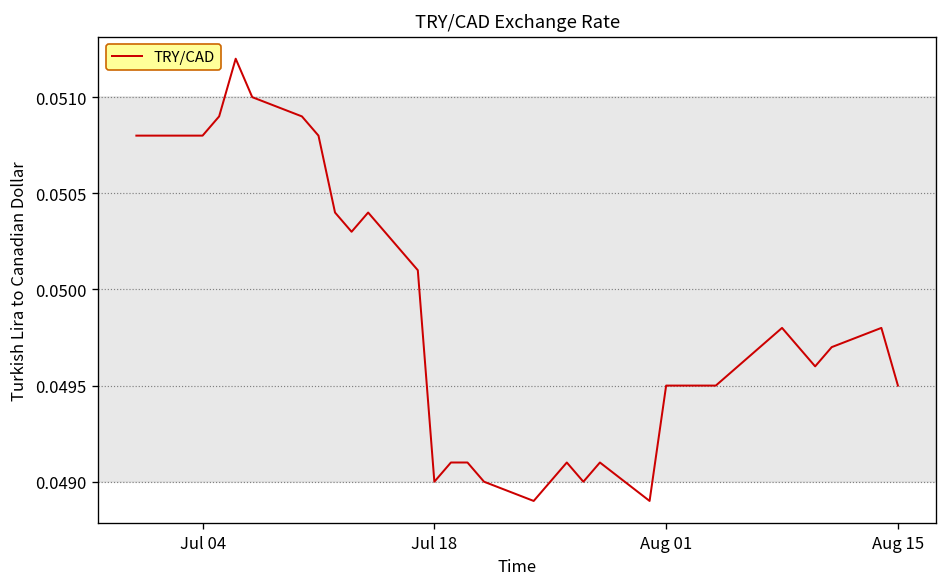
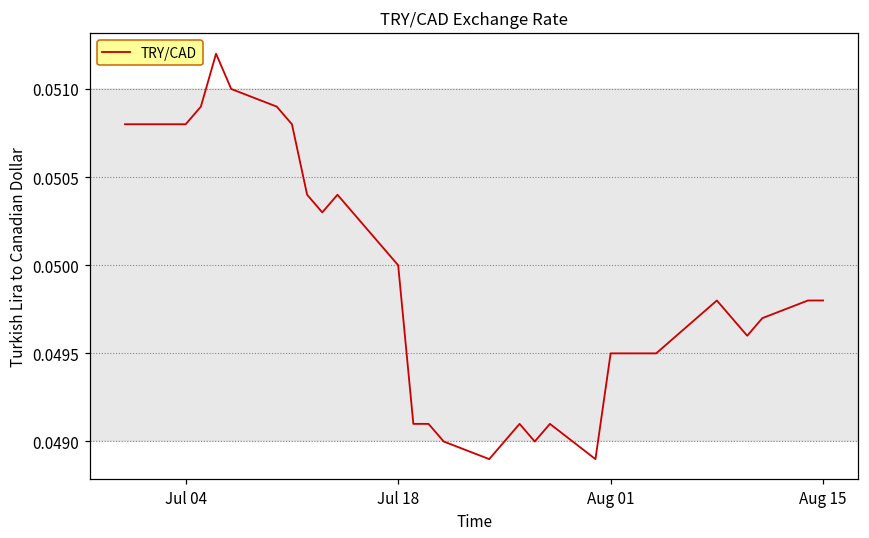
Jul 18: 0.049 -> 0.050
Aug 15: 0.0495 -> 0.0498
